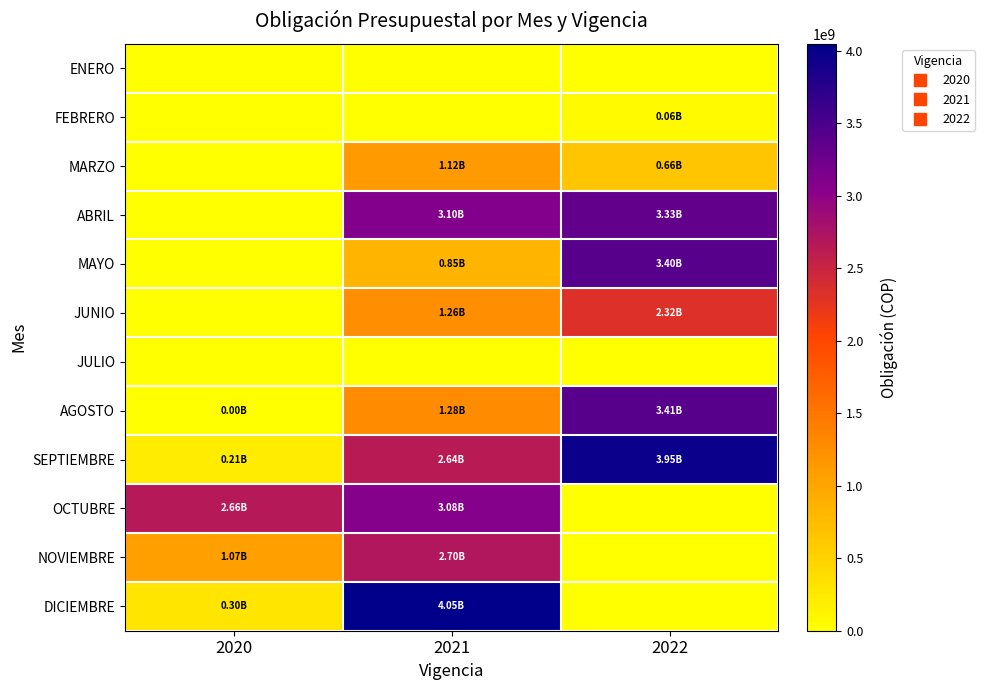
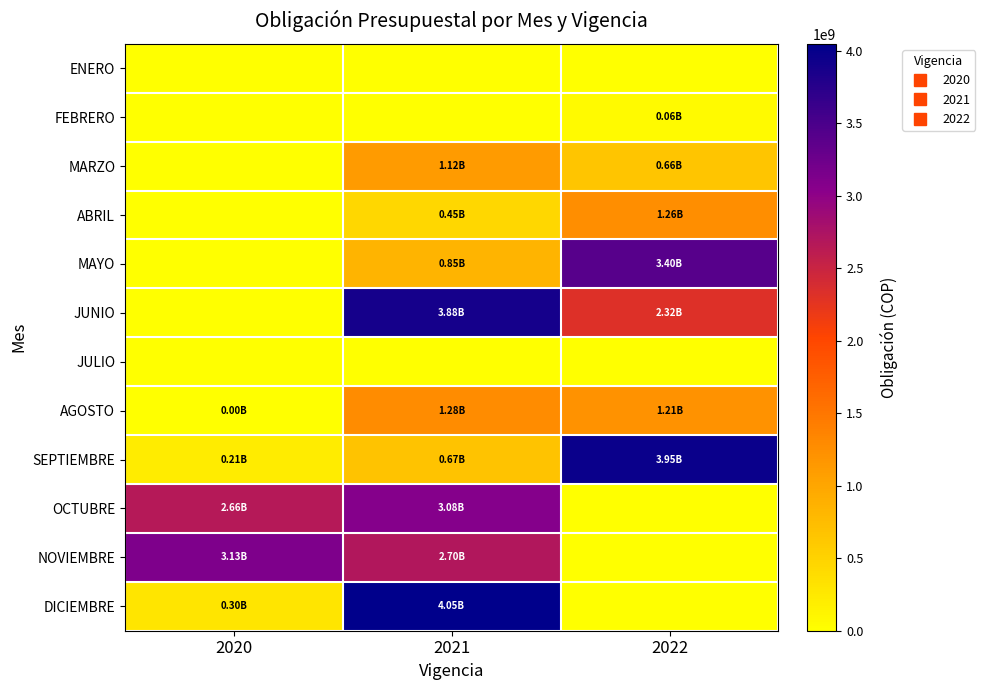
ABRIL, 2021: 3.10B -> 0.45B
ABRIL, 2022: 3.33B -> 1.26B
JUNIO, 2021: 1.26B -> 3.88B
AGOSTO, 2022: 3.41B -> 1.21B
SEPTIEMBRE, 2021: 2.64B -> 0.67B
NOVIEMBRE, 2020: 1.07B -> 3.13B
